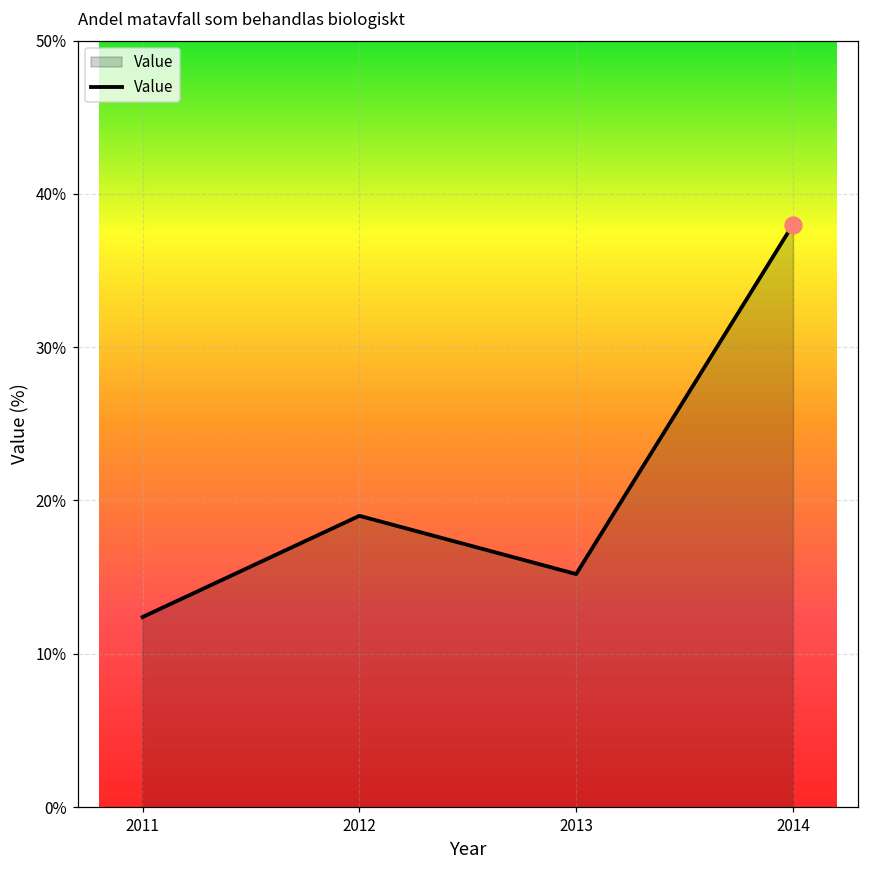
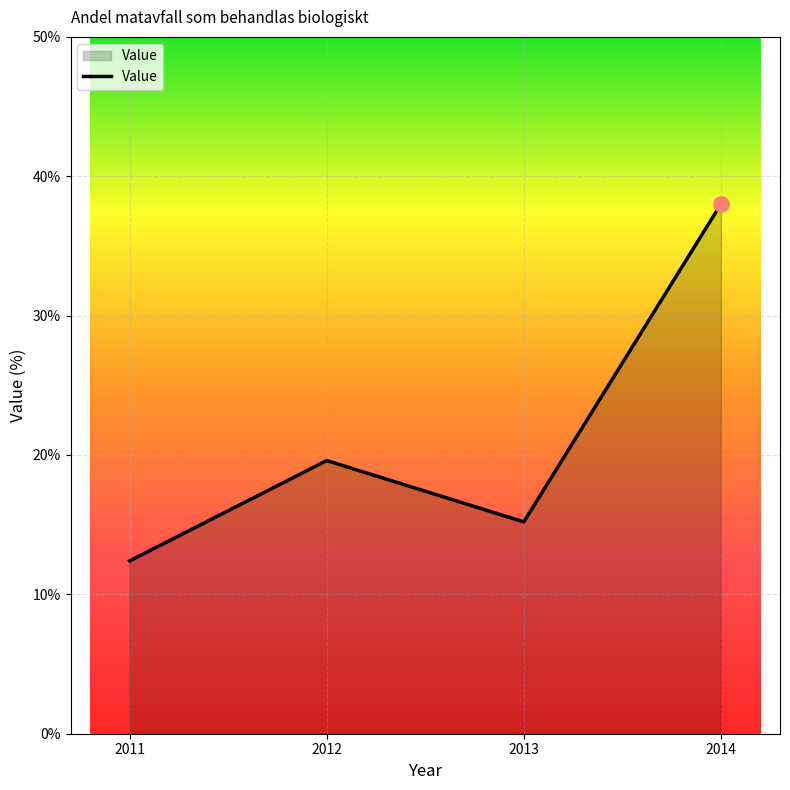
Value, 2012: 19.0% -> 19.6%
